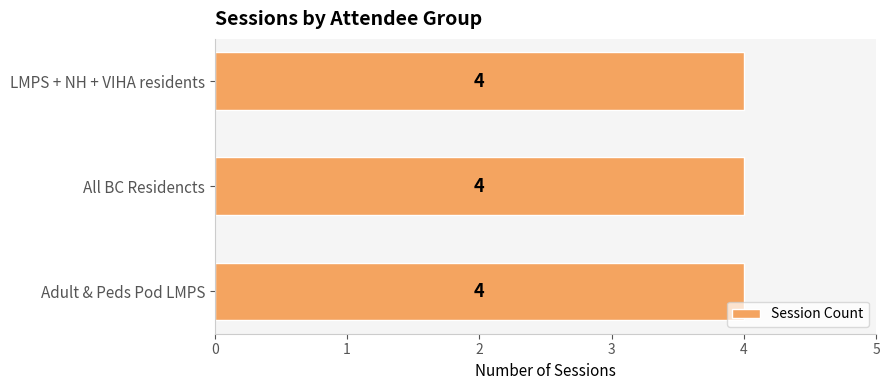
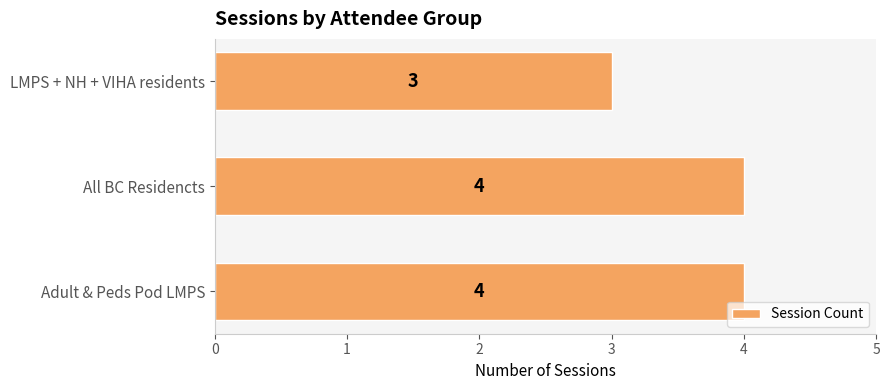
LMPS + NH + VIHA residents: 4 -> 3
